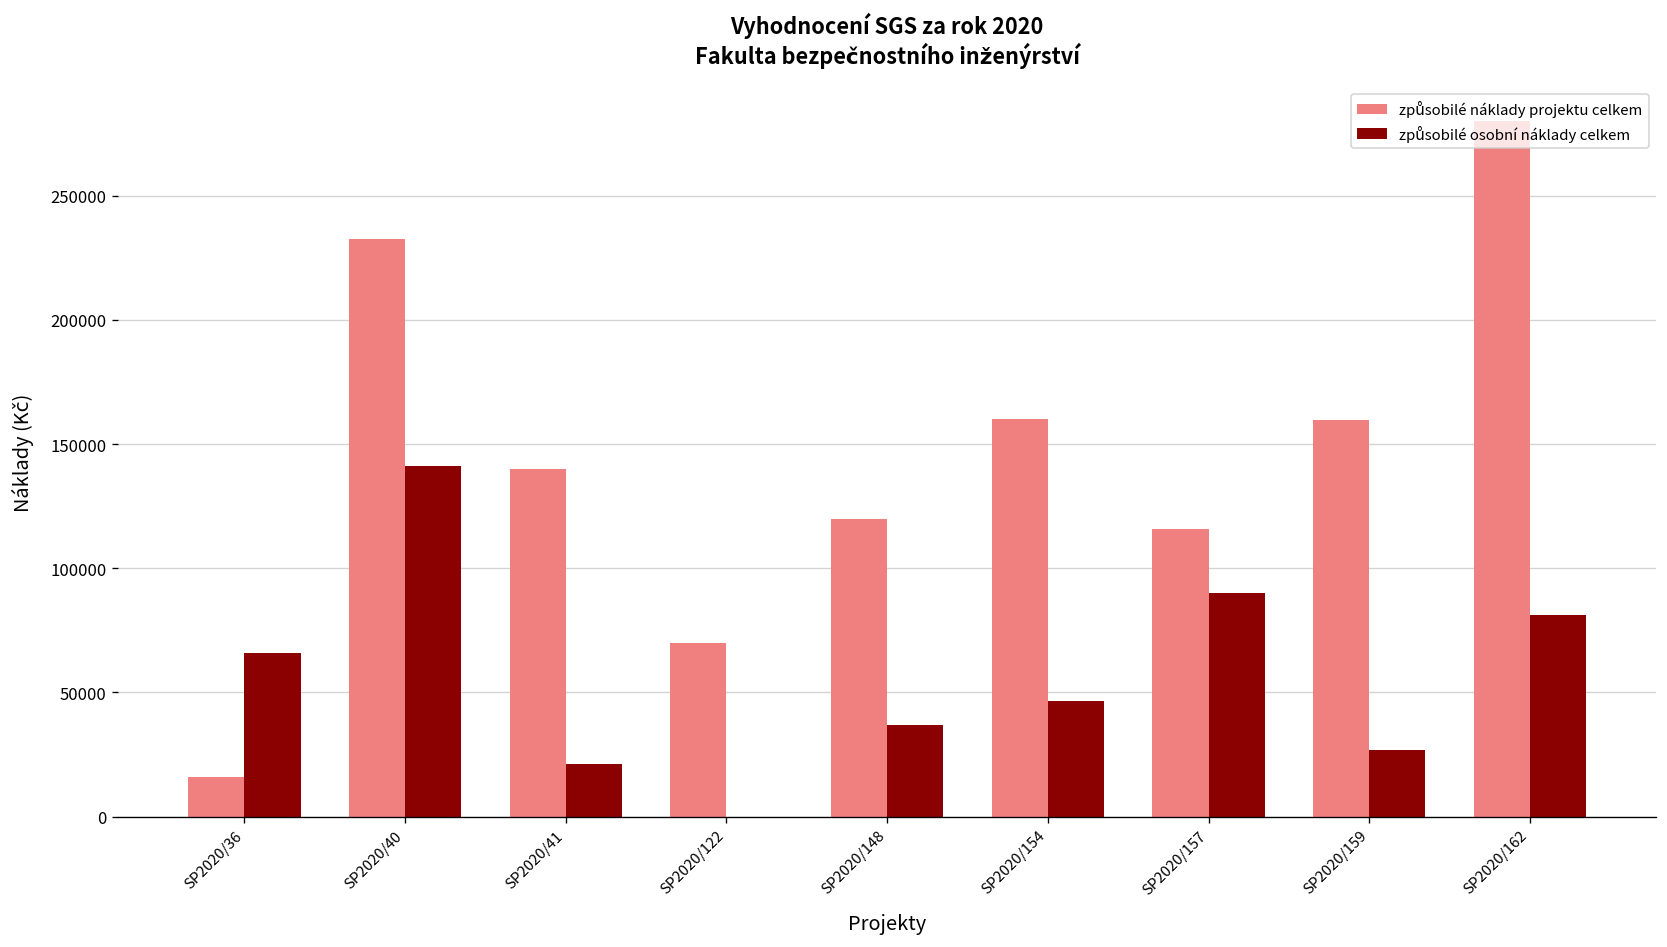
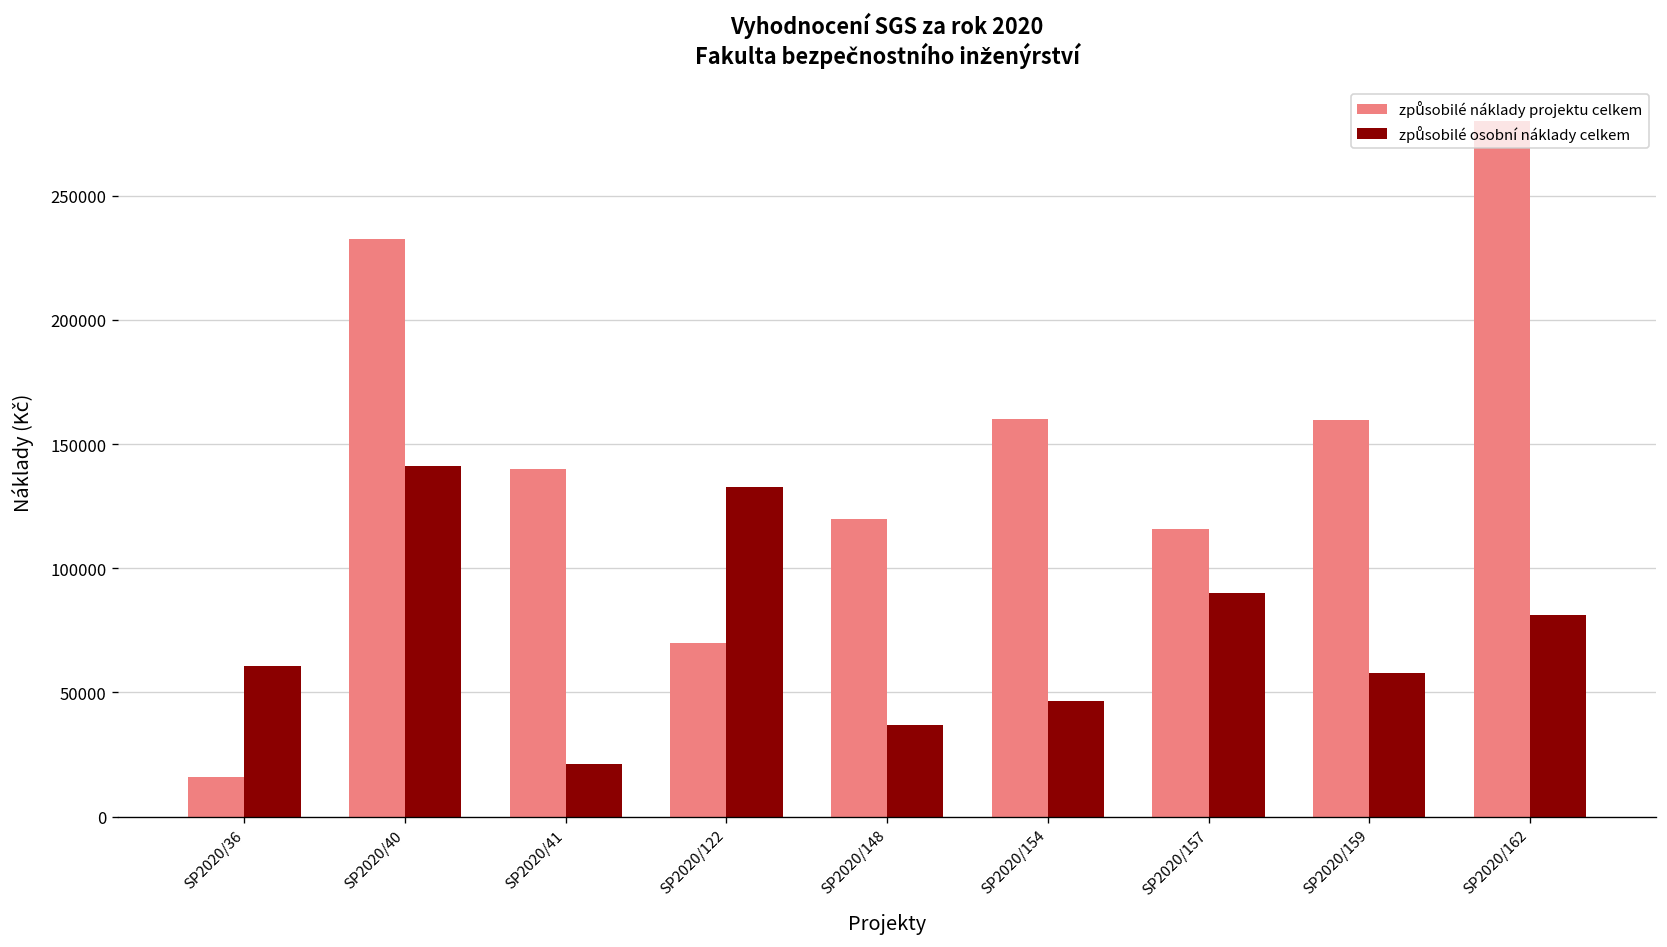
způsobilé osobní náklady celkem, SP2020/36: 66000 -> 61000
způsobilé osobní náklady celkem, SP2020/122: 0 -> 133000
způsobilé osobní náklady celkem, SP2020/159: 27000 -> 58000
